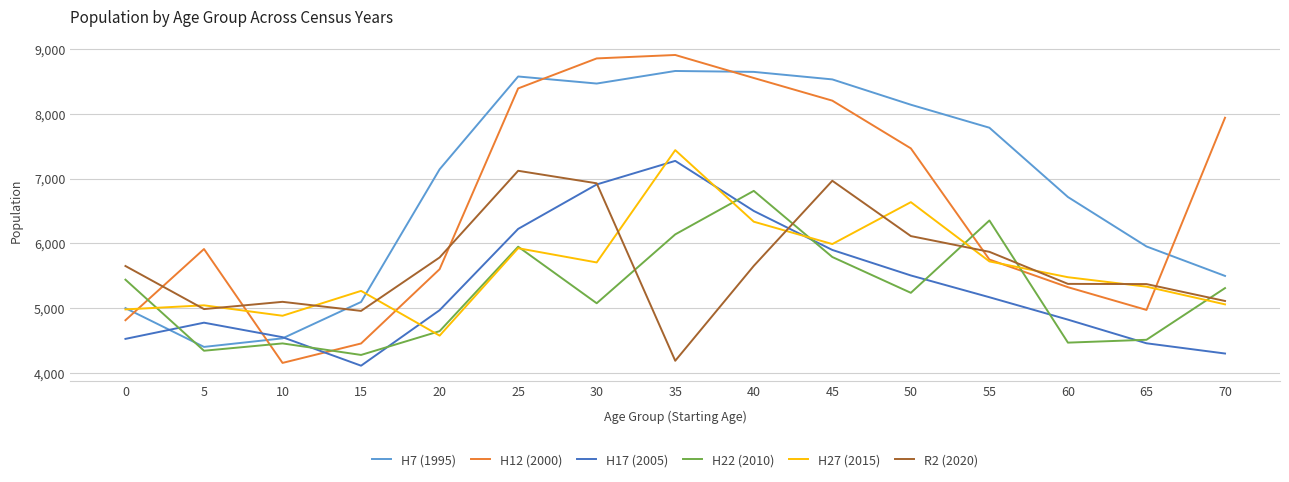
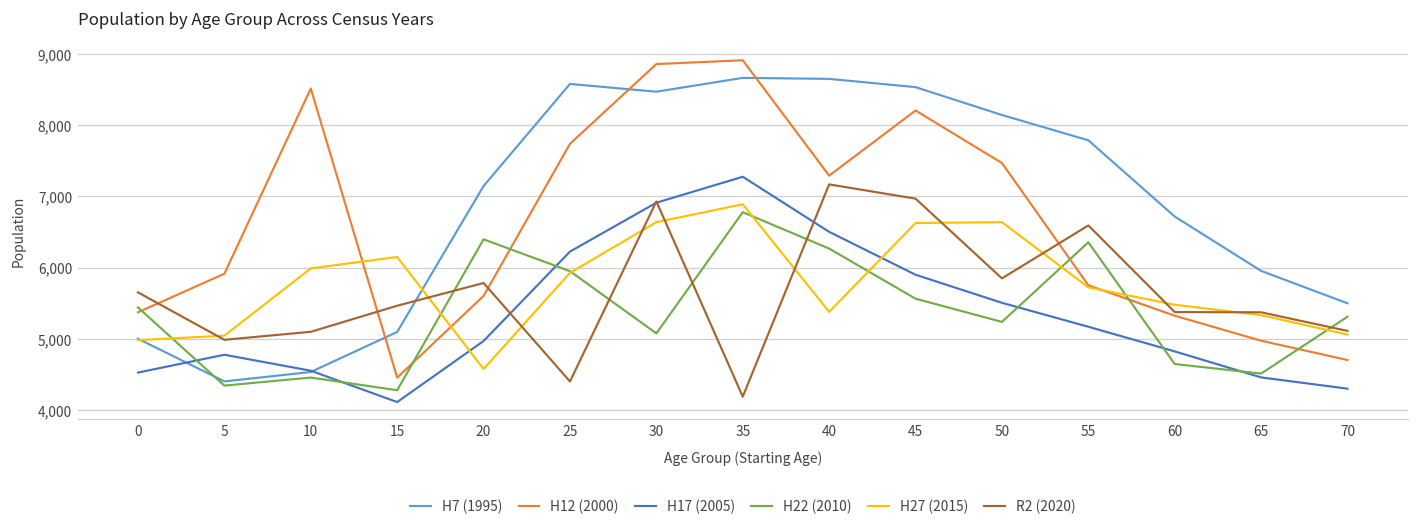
H12 (2000), 0: 4,800 -> 5,400
H12 (2000), 10: 4,200 -> 8,500
H27 (2015), 10: 4,900 -> 6,000
H27 (2015), 15: 5,300 -> 6,100
R2 (2020), 15: 5,000 -> 5,500
H22 (2010), 20: 4,600 -> 6,400
H12 (2000), 25: 8,400 -> 7,700
R2 (2020), 25: 7,100 -> 4,400
H27 (2015), 30: 5,700 -> 6,600
H22 (2010), 35: 6,100 -> 6,800
H27 (2015), 35: 7,400 -> 6,900
H12 (2000), 40: 8,600 -> 7,300
H22 (2010), 40: 6,800 -> 6,300
H27 (2015), 40: 6,300 -> 5,400
R2 (2020), 40: 5,700 -> 7,200
H22 (2010), 45: 5,800 -> 5,600
H27 (2015), 45: 6,000 -> 6,600
R2 (2020), 50: 6,100 -> 5,800
R2 (2020), 55: 5,900 -> 6,600
H22 (2010), 60: 4,500 -> 4,600
H12 (2000), 70: 7,900 -> 4,700
